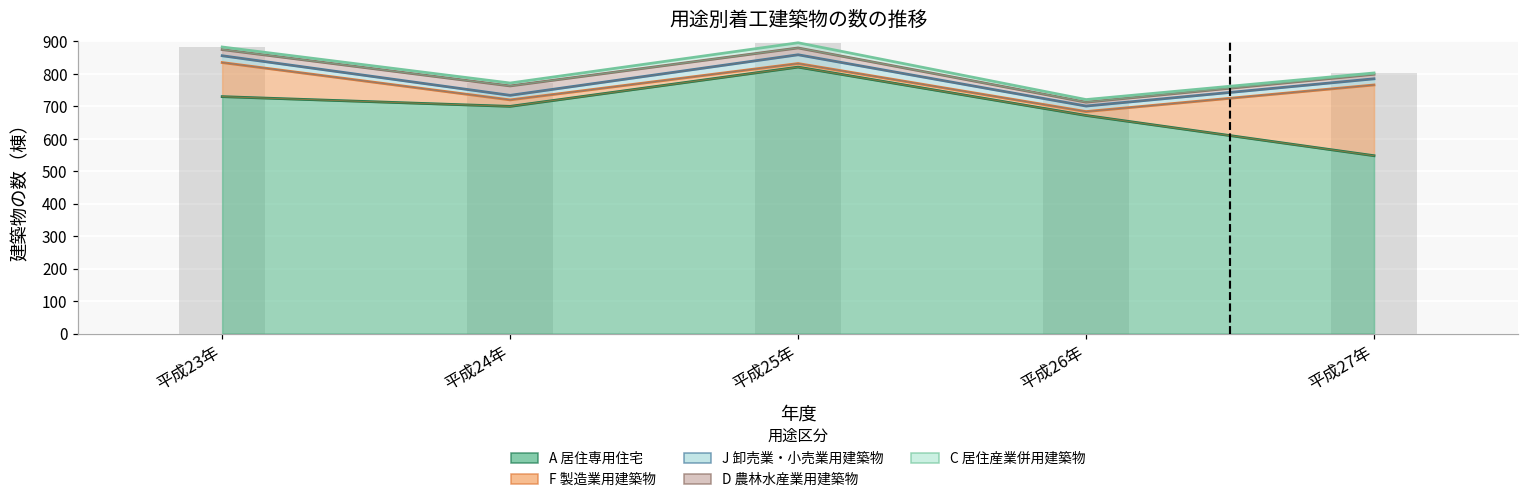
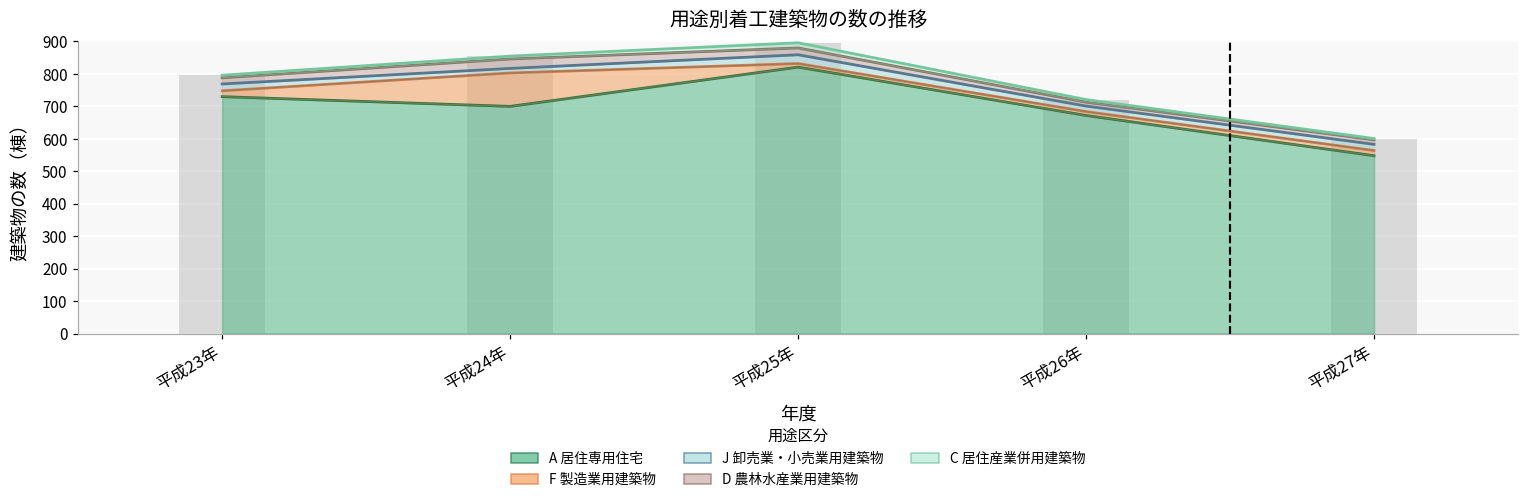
F 製造業用建築物, 平成23年: 110 -> 20
F 製造業用建築物, 平成24年: 20 -> 100
F 製造業用建築物, 平成27年: 220 -> 20
